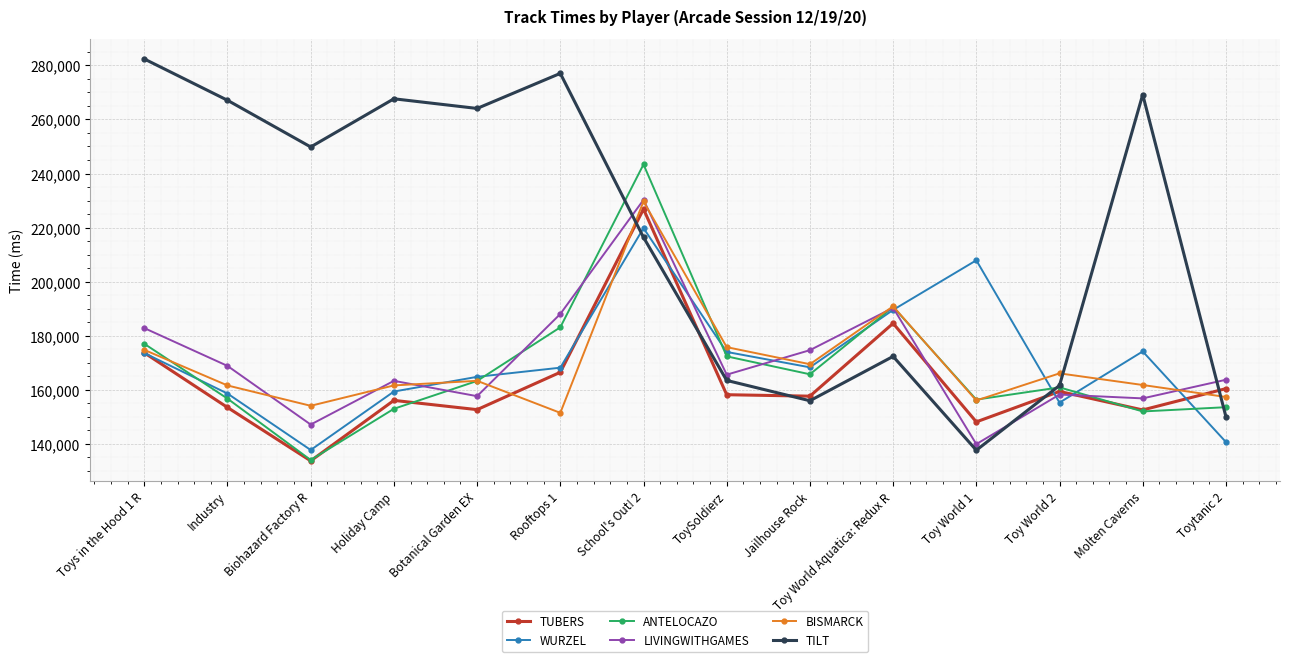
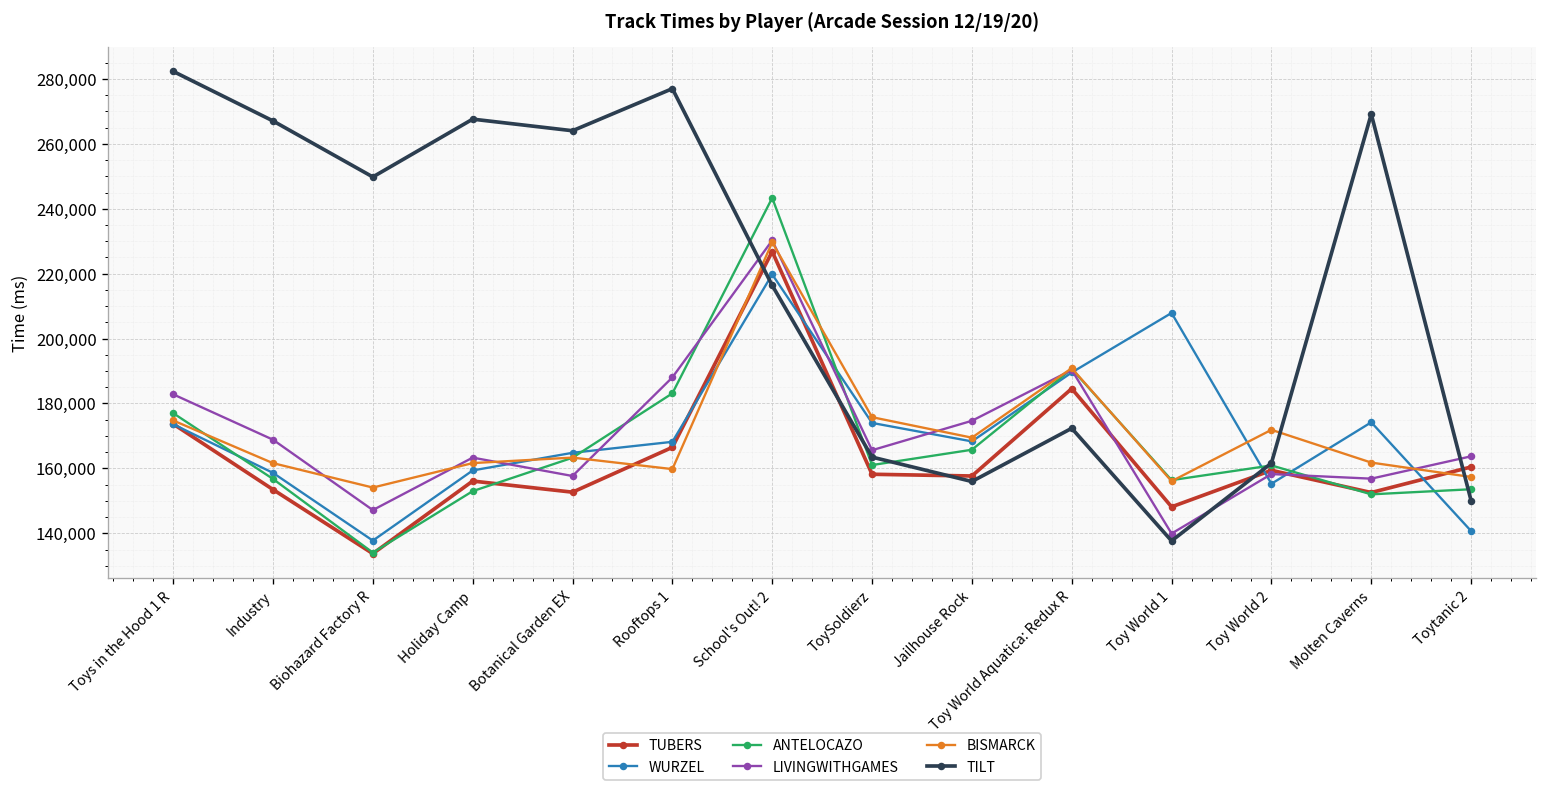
BISMARCK, Rooftops 1: 151,000 -> 160,000
ANTELOCAZO, ToySoldierz: 172,000 -> 161,000
BISMARCK, Toy World 2: 166,000 -> 172,000
